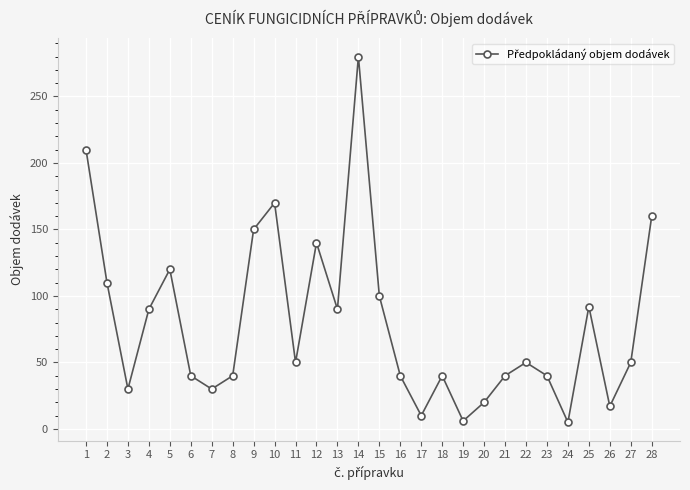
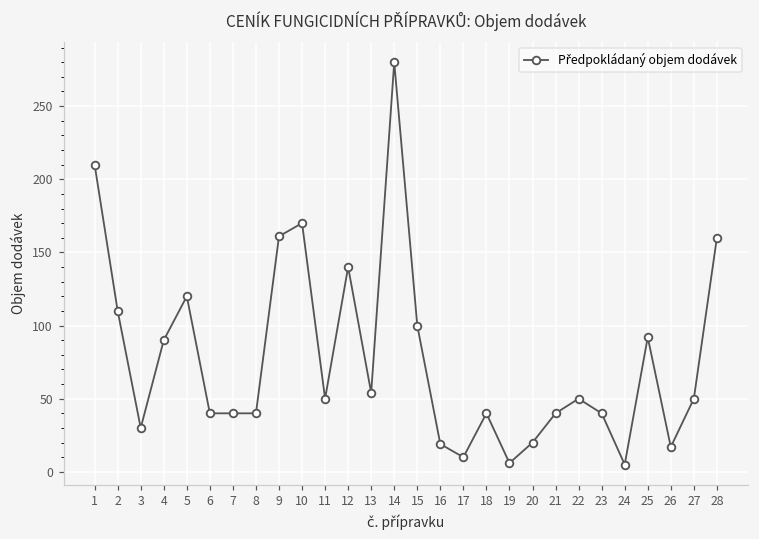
7: 30 -> 40
9: 150 -> 161
13: 90 -> 54
16: 40 -> 19
